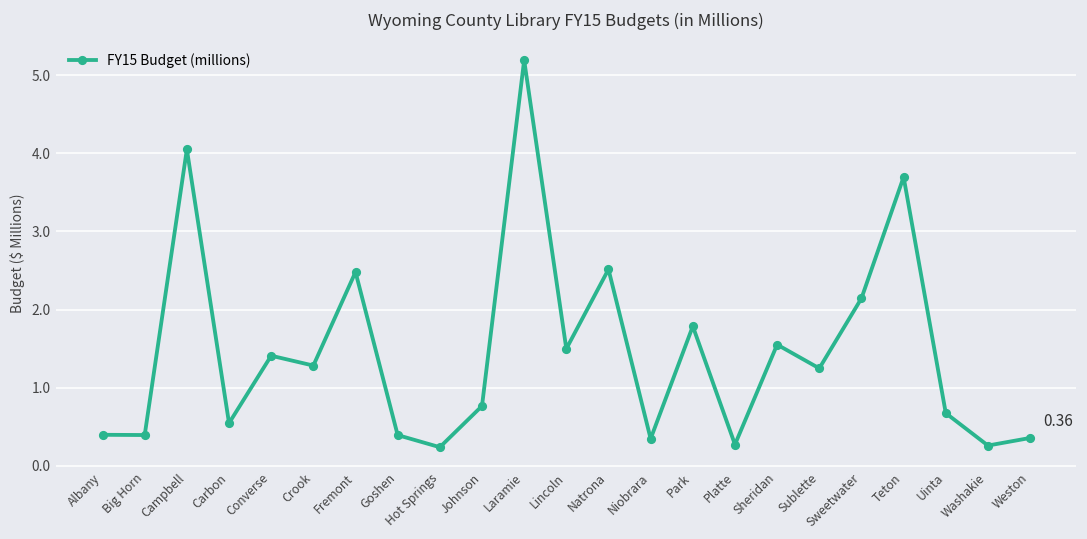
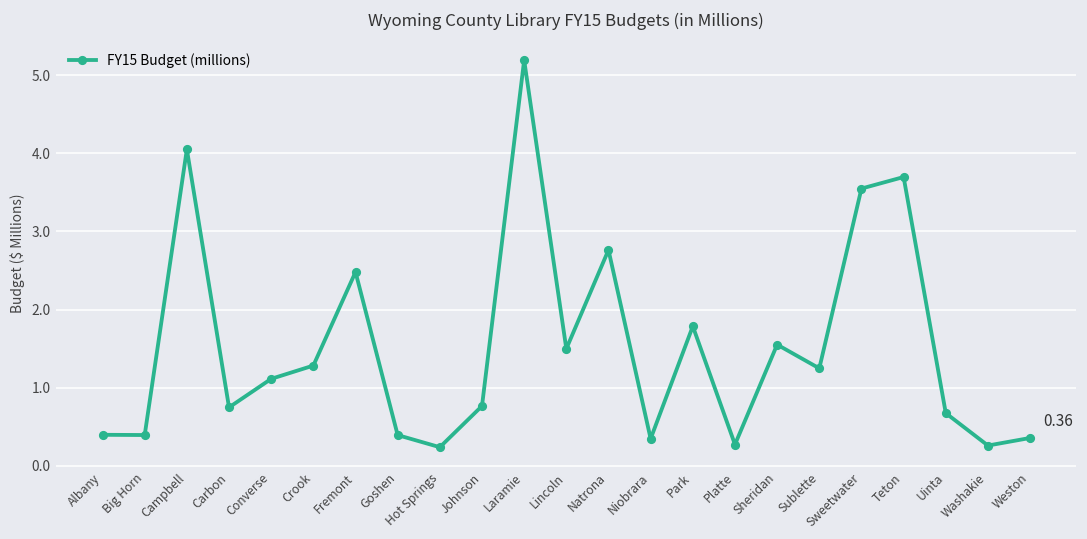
Carbon: 0.5 -> 0.7
Converse: 1.4 -> 1.1
Natrona: 2.5 -> 2.8
Sweetwater: 2.1 -> 3.5
